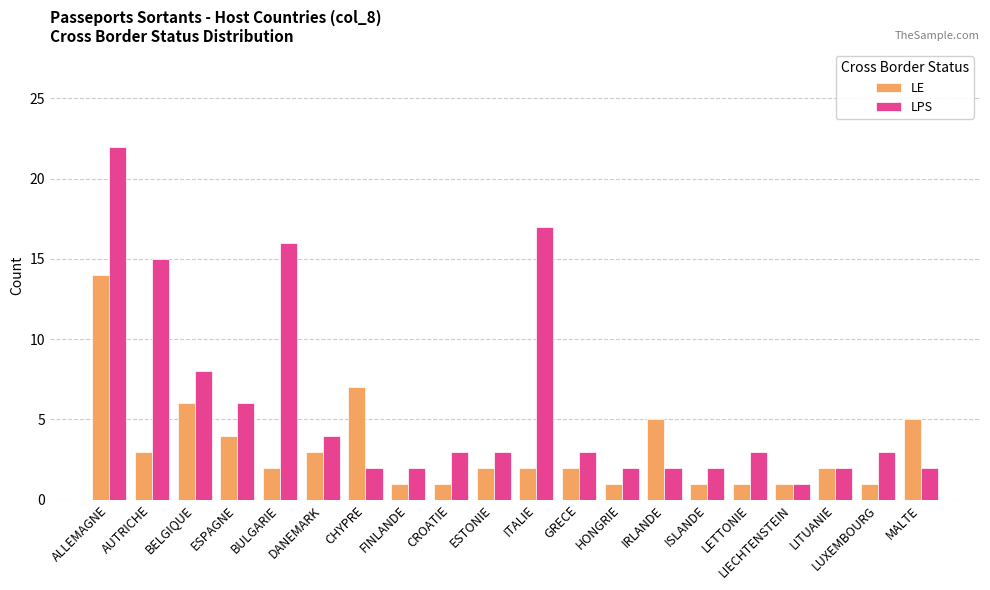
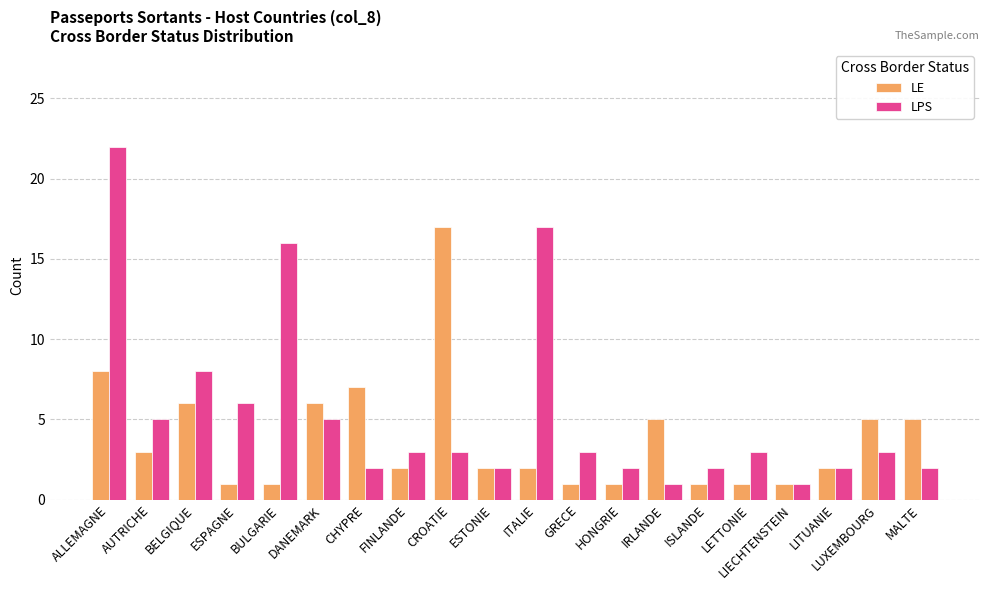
LE, ALLEMAGNE: 14 -> 8
LPS, AUTRICHE: 15 -> 5
LE, ESPAGNE: 4 -> 1
LE, BULGARIE: 2 -> 1
LE, DANEMARK: 3 -> 6
LPS, DANEMARK: 4 -> 5
LE, FINLANDE: 1 -> 2
LPS, FINLANDE: 2 -> 3
LE, CROATIE: 1 -> 17
LPS, ESTONIE: 3 -> 2
LE, GRECE: 2 -> 1
LPS, IRLANDE: 2 -> 1
LE, LUXEMBOURG: 1 -> 5
